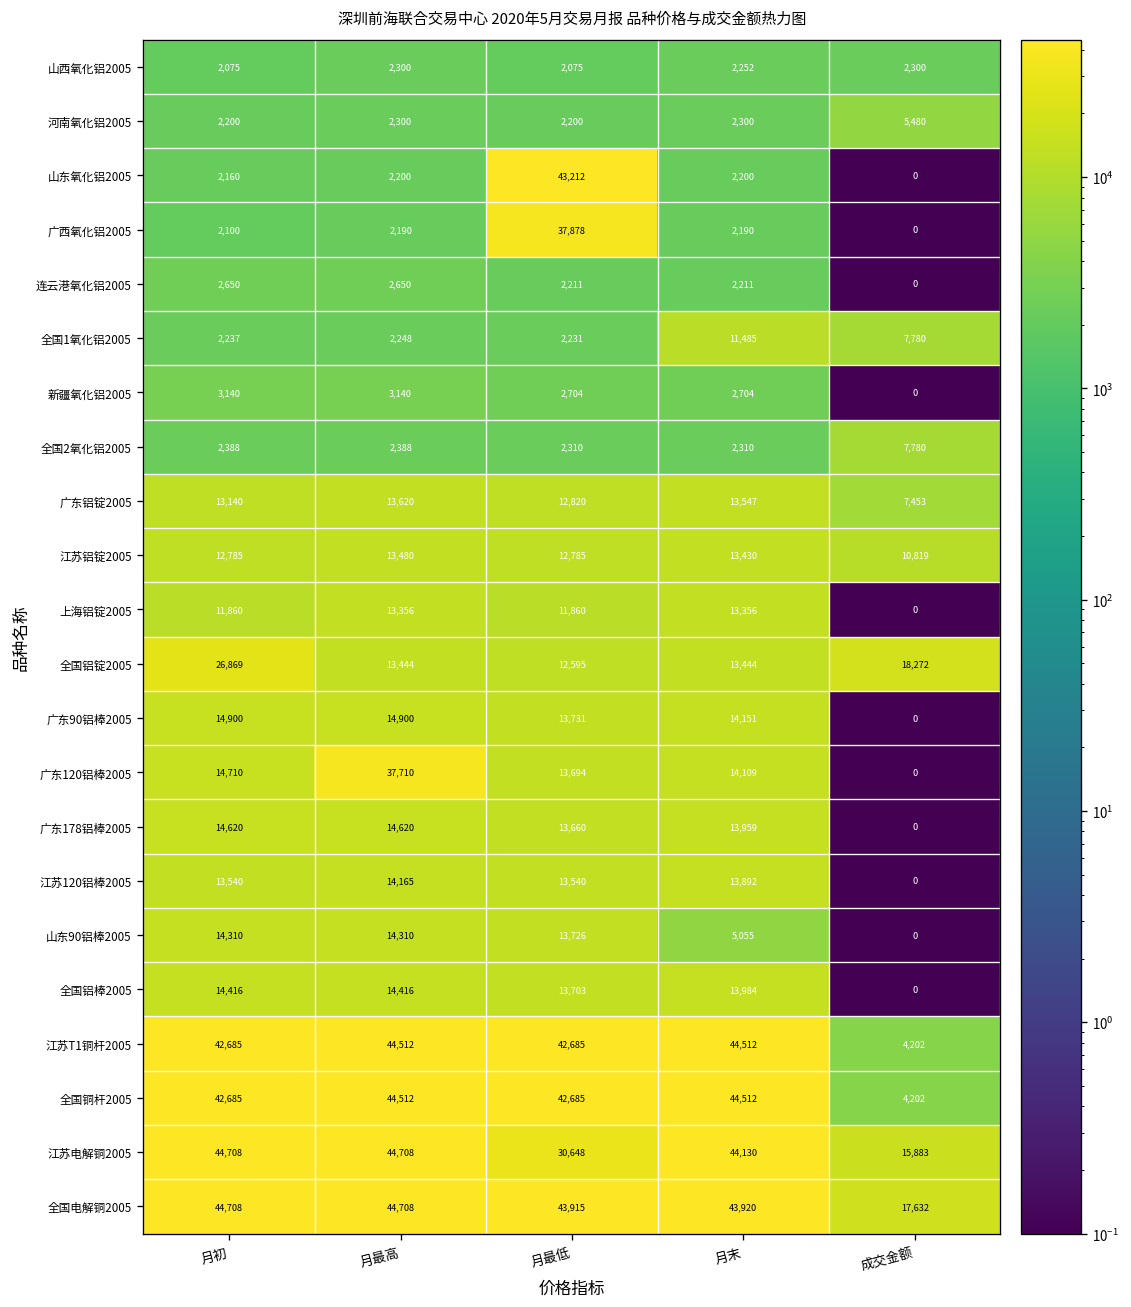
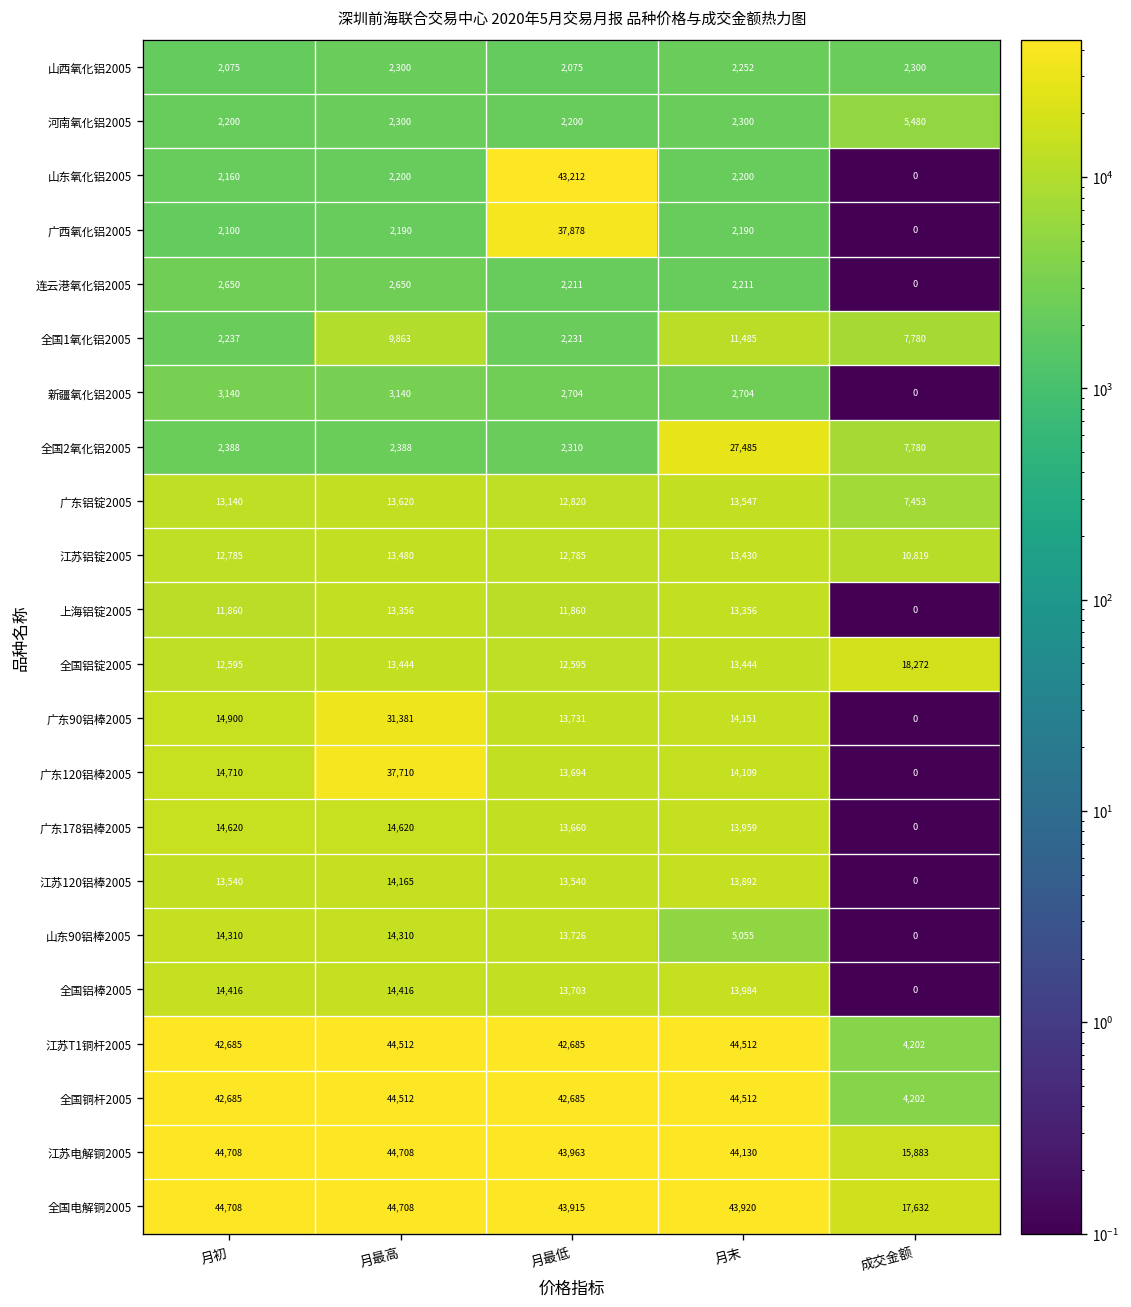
全国1氧化铝2005, 月最高: 2,248 -> 9,863
全国2氧化铝2005, 月末: 2,310 -> 27,485
全国铝锭2005, 月初: 26,869 -> 12,595
广东90铝棒2005, 月最高: 14,900 -> 31,381
江苏电解铜2005, 月最低: 30,648 -> 43,963
